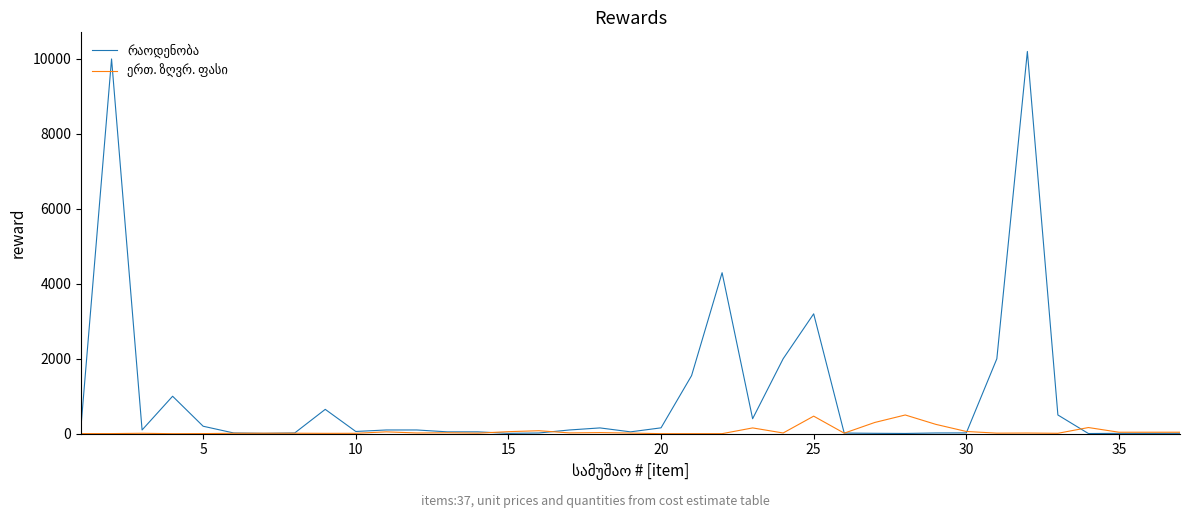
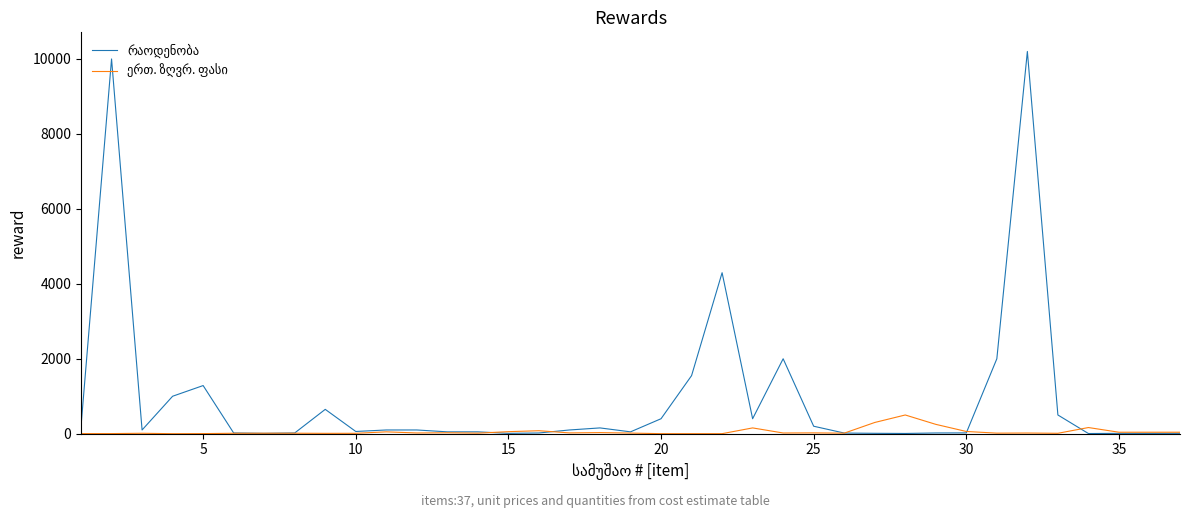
რაოდენობა, 5: 200 -> 1300
რაოდენობა, 20: 200 -> 400
რაოდენობა, 25: 3200 -> 200
ერთ. ზღვრ. ფასი, 25: 500 -> 0
